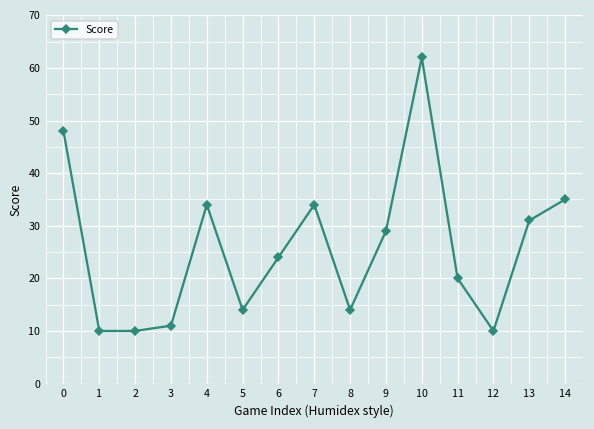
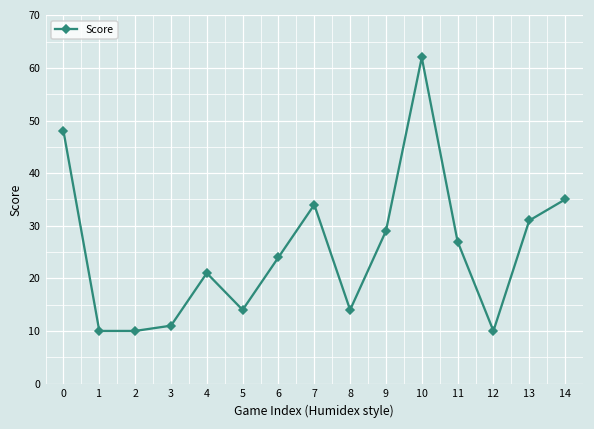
4: 34 -> 21
11: 20 -> 27
